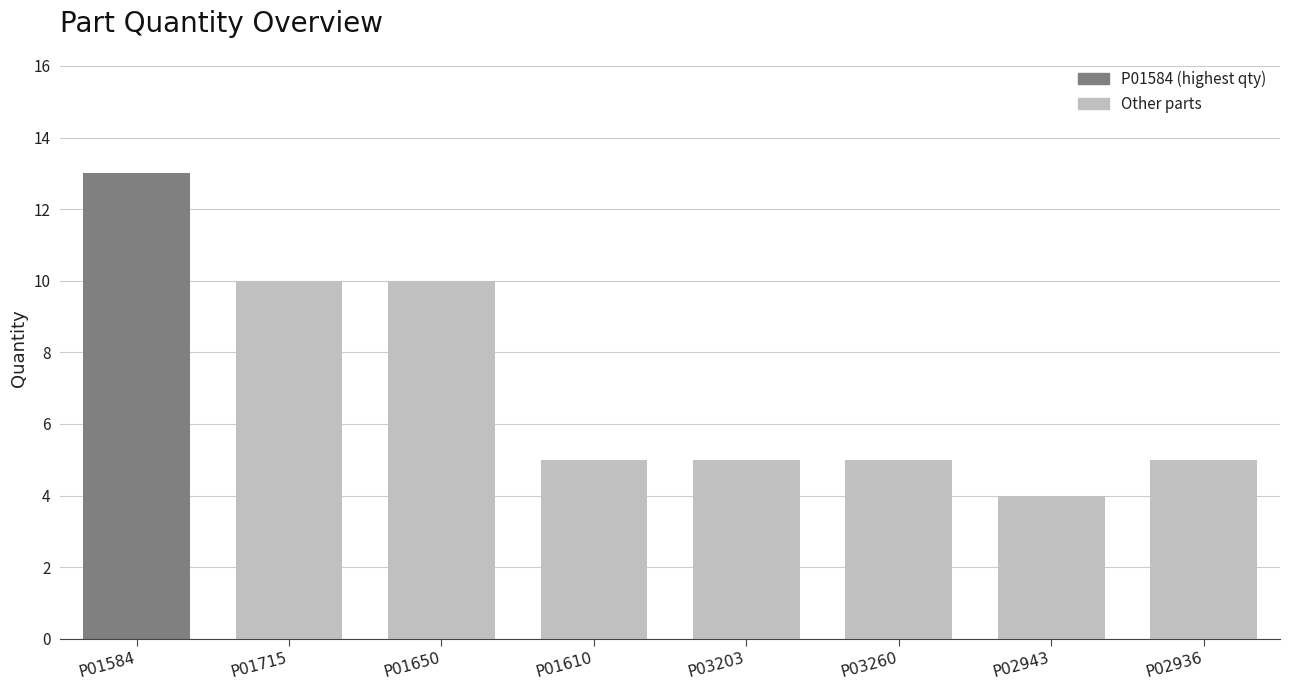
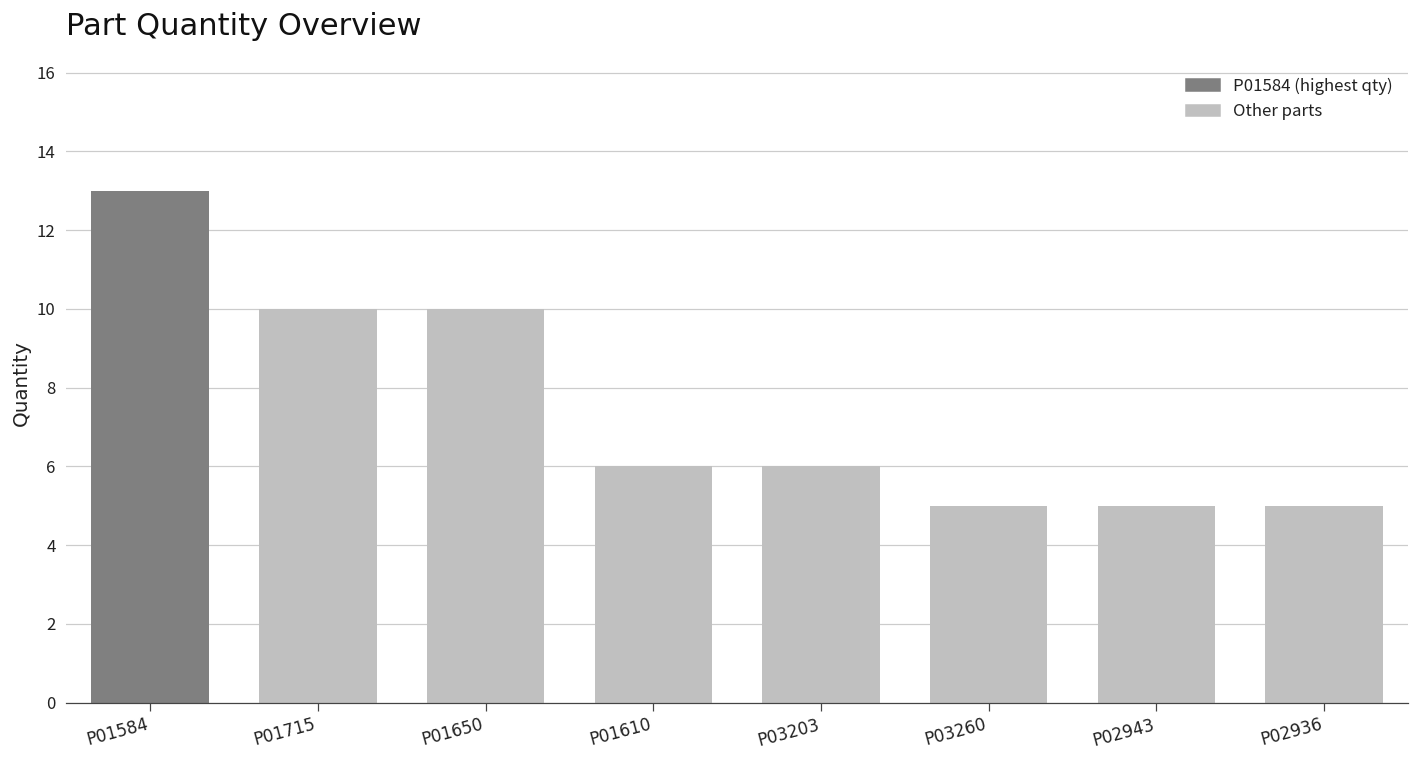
P01610: 5 -> 6
P03203: 5 -> 6
P02943: 4 -> 5
